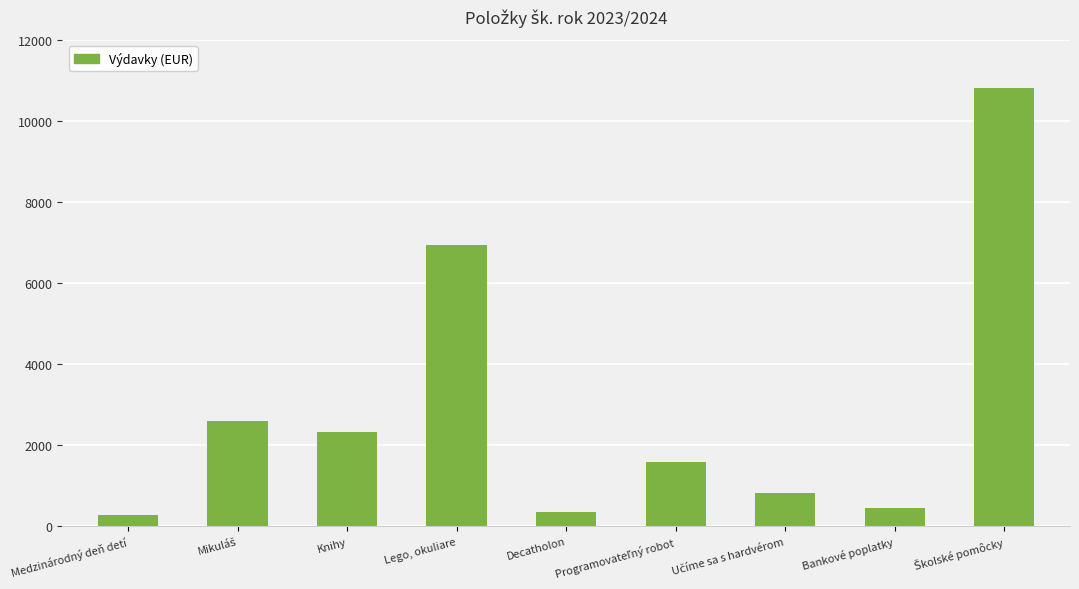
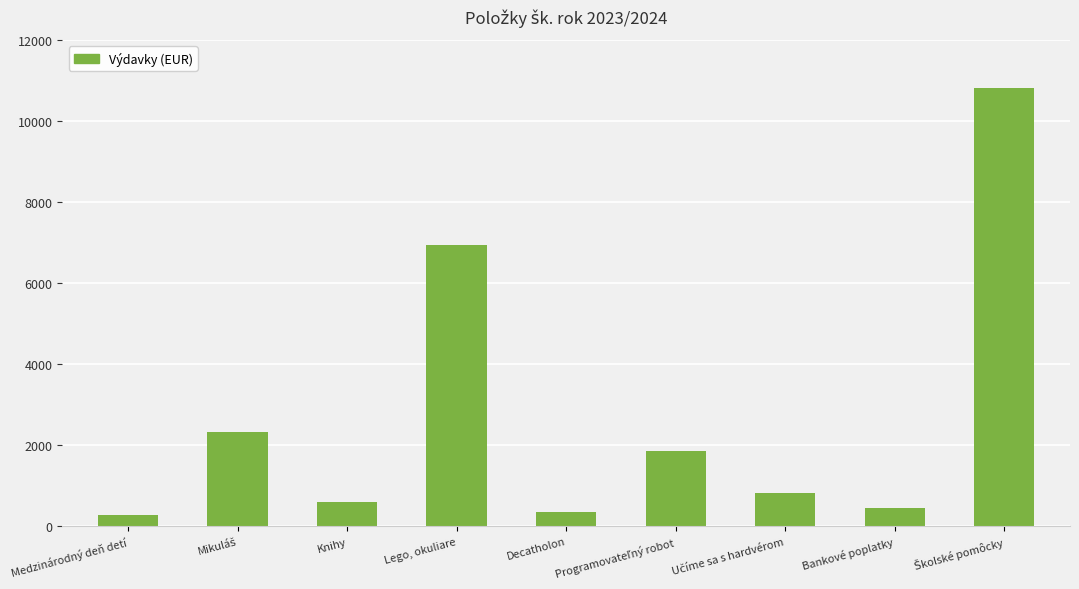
Mikuláš: 2600 -> 2300
Knihy: 2300 -> 600
Programovateľný robot: 1600 -> 1900
